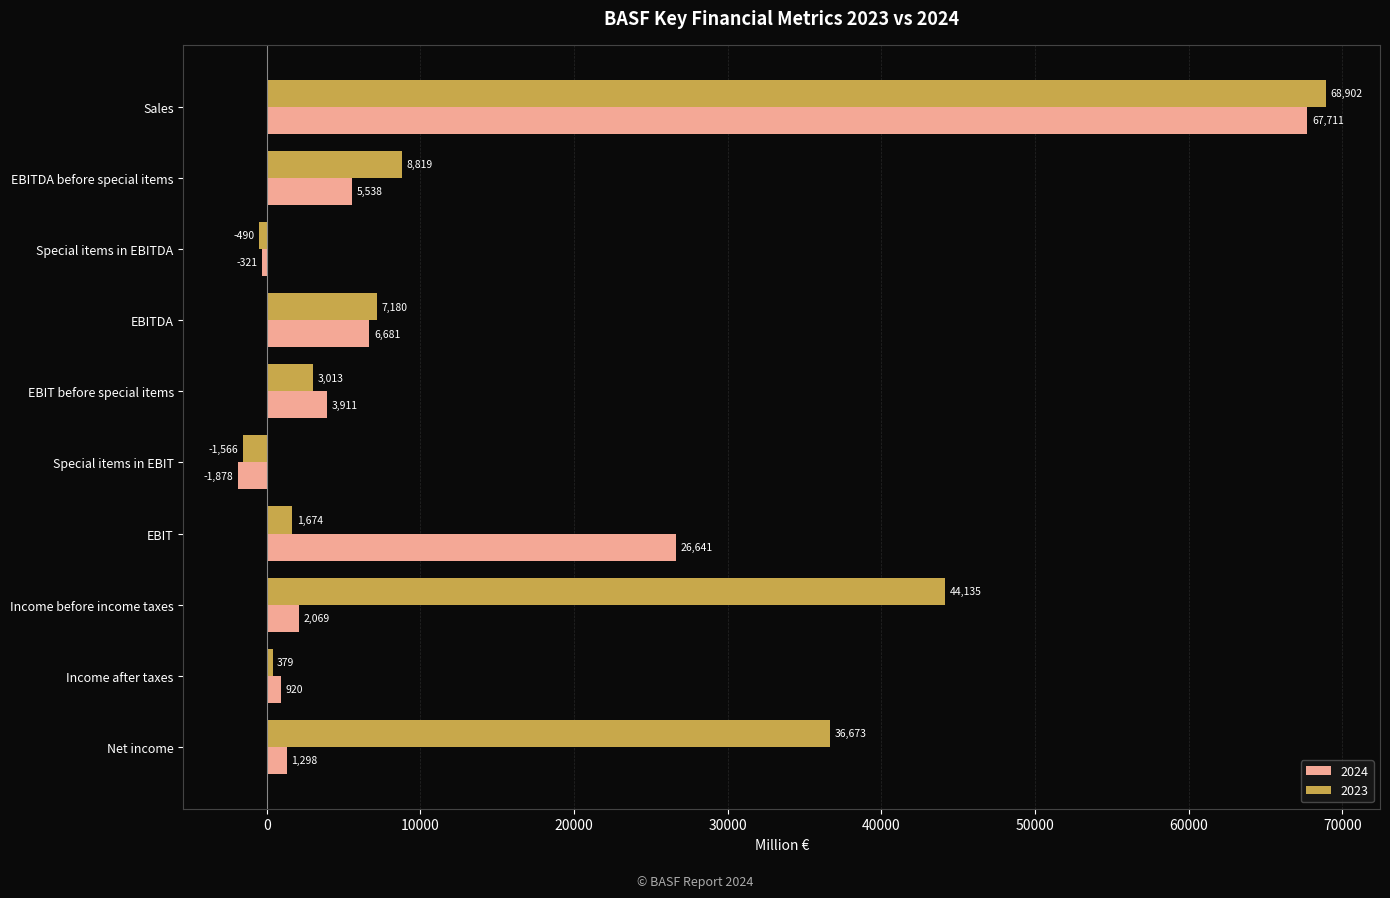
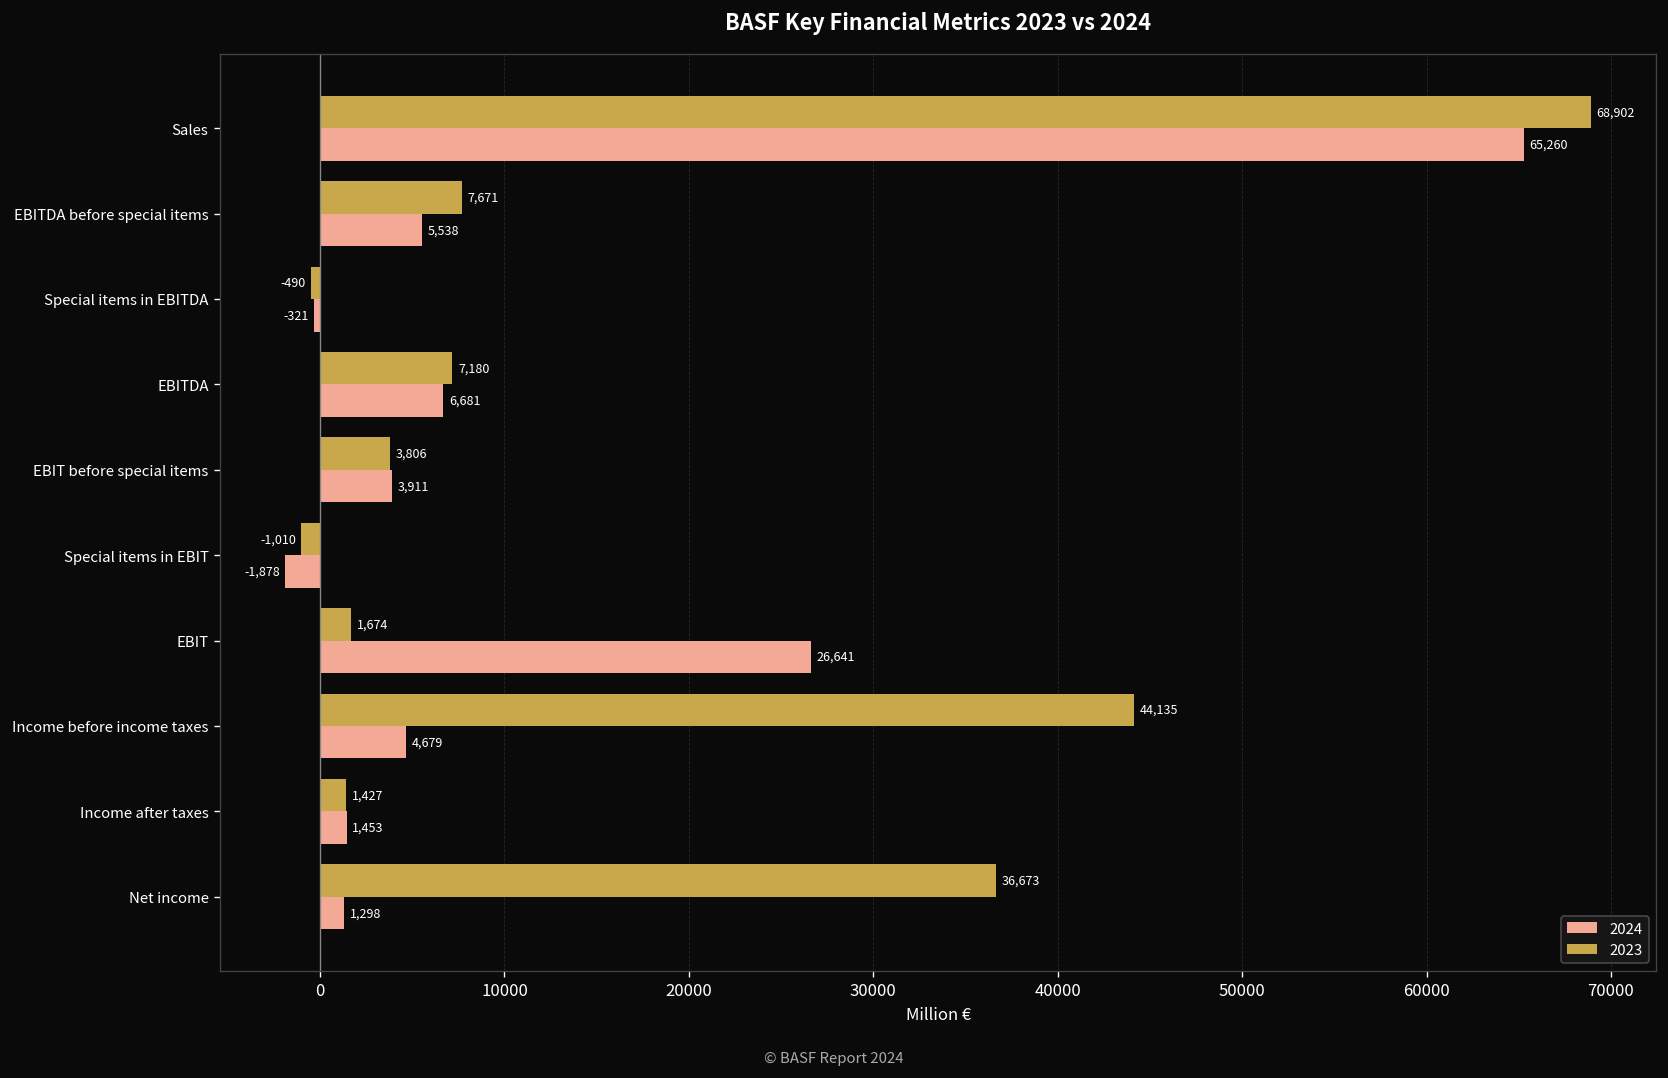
2024, Sales: 67,711 -> 65,260
2023, EBITDA before special items: 8,819 -> 7,671
2023, EBIT before special items: 3,013 -> 3,806
2023, Special items in EBIT: -1,566 -> -1,010
2024, Income before income taxes: 2,069 -> 4,679
2023, Income after taxes: 379 -> 1,427
2024, Income after taxes: 920 -> 1,453
